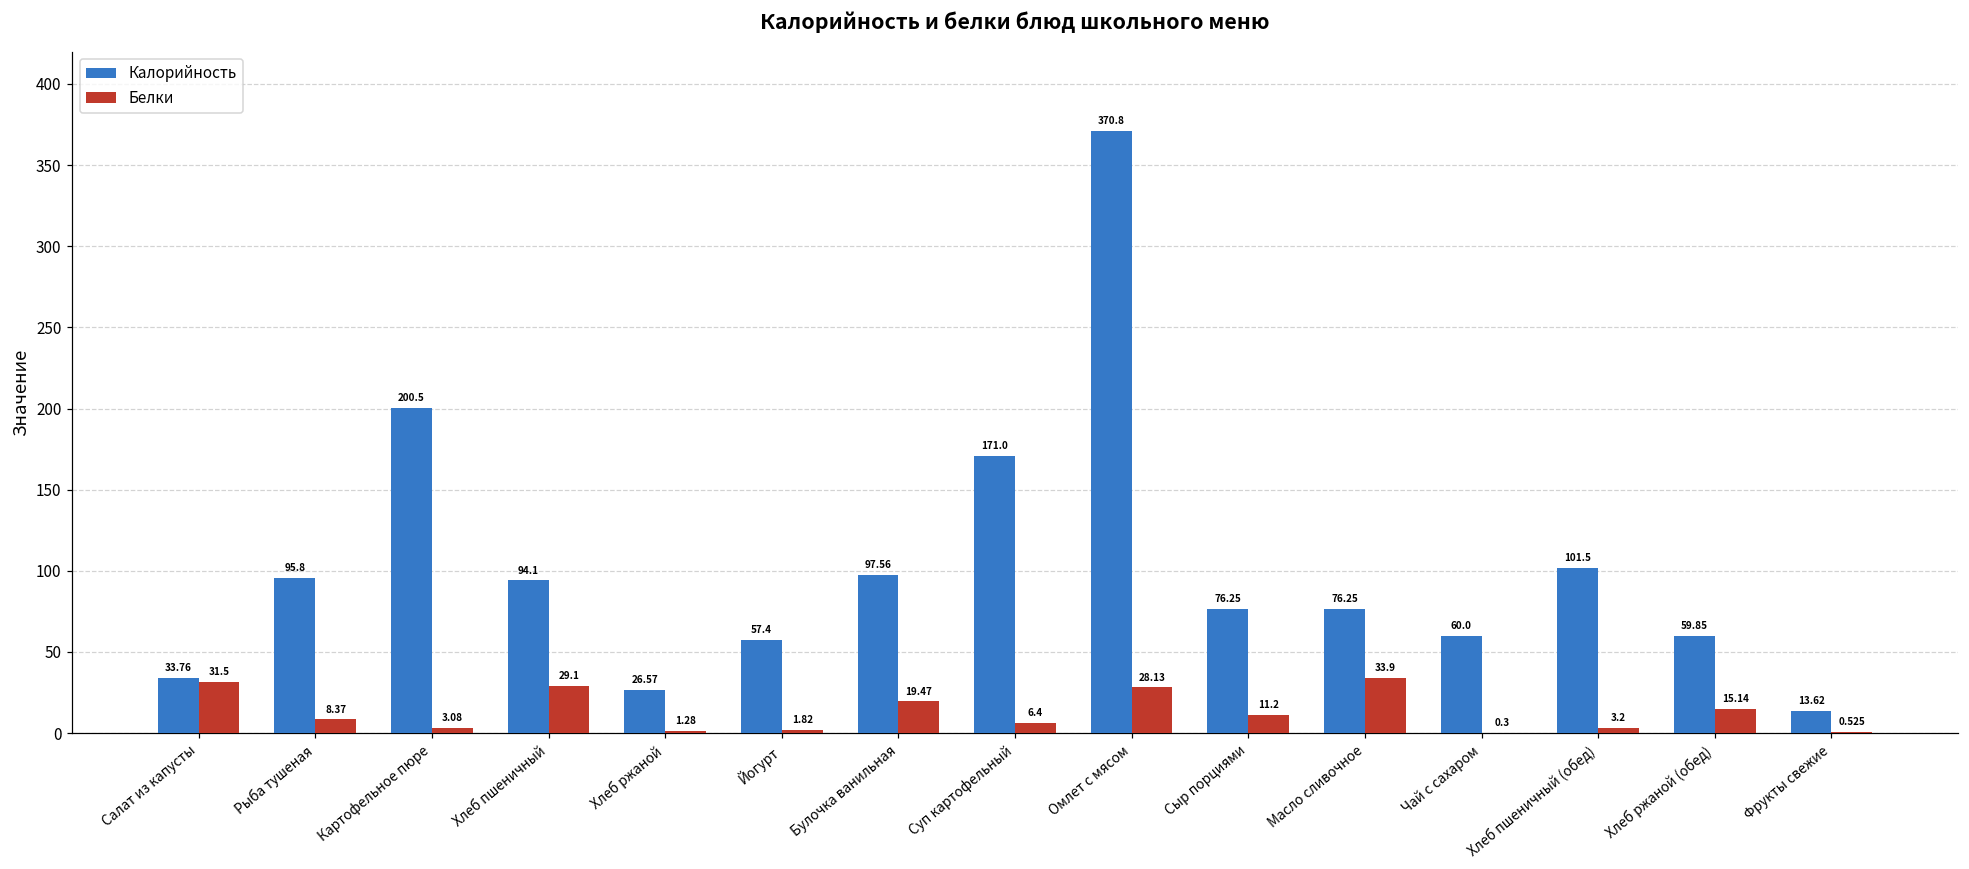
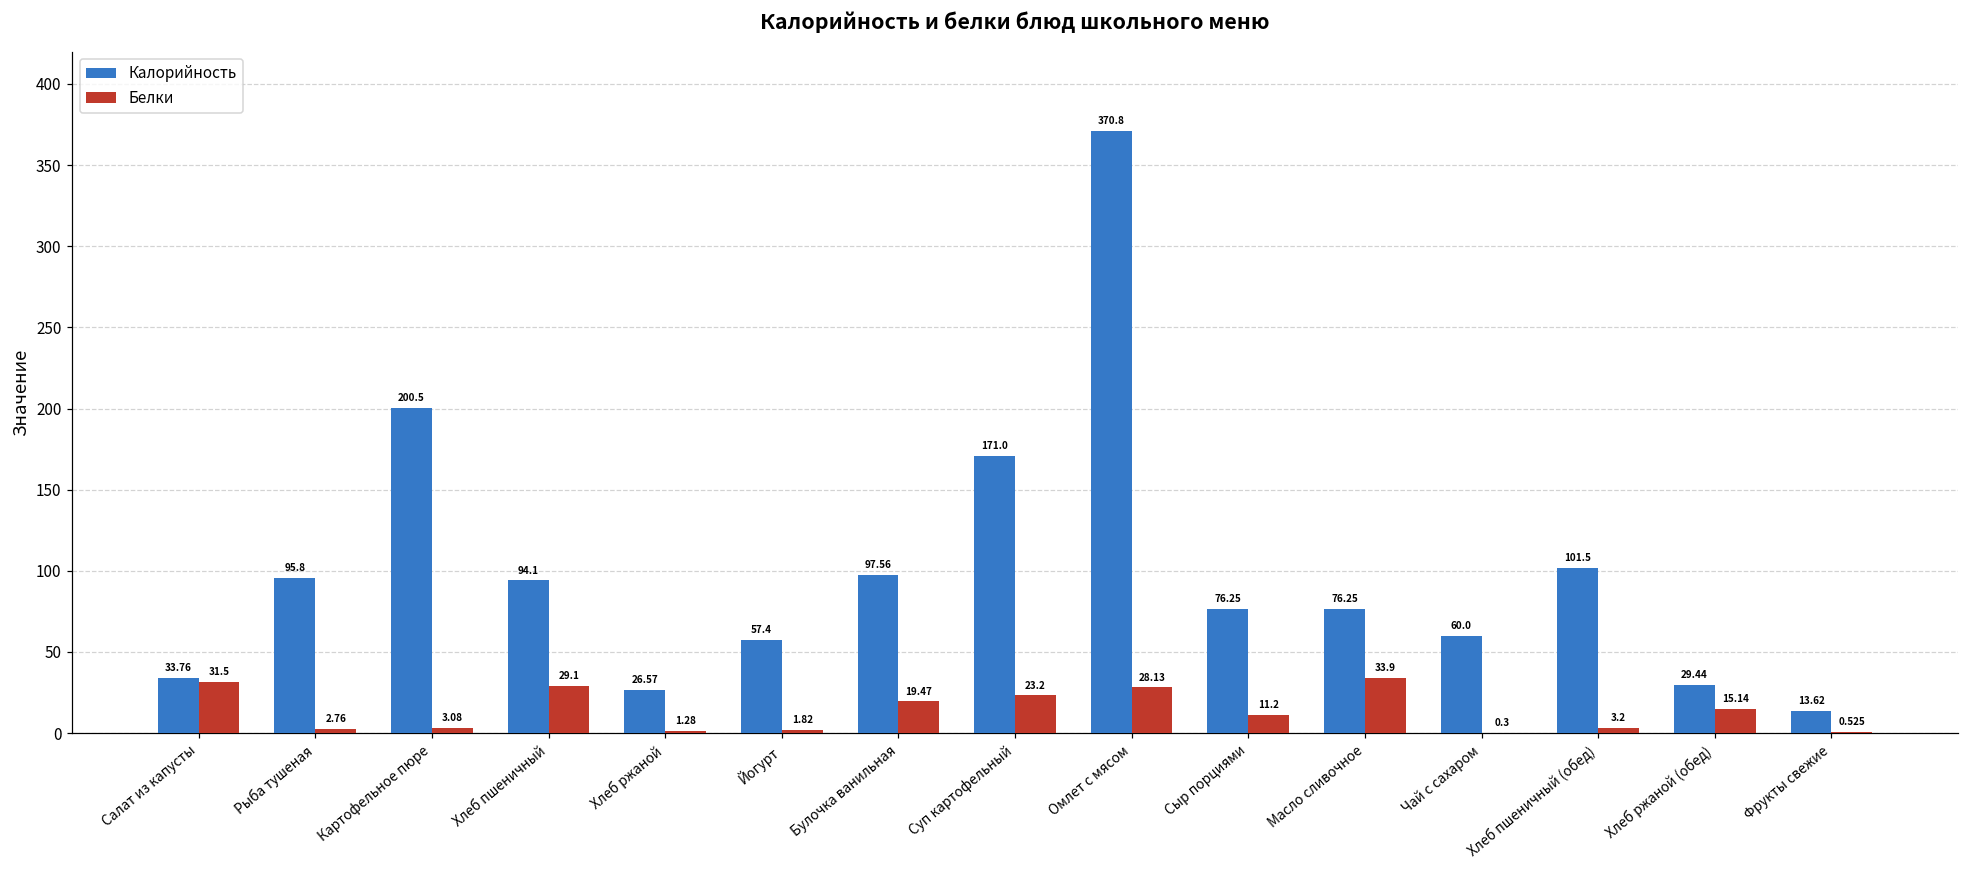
Белки, Рыба тушеная: 8.37 -> 2.76
Белки, Суп картофельный: 6.4 -> 23.2
Калорийность, Хлеб ржаной (обед): 59.85 -> 29.44
